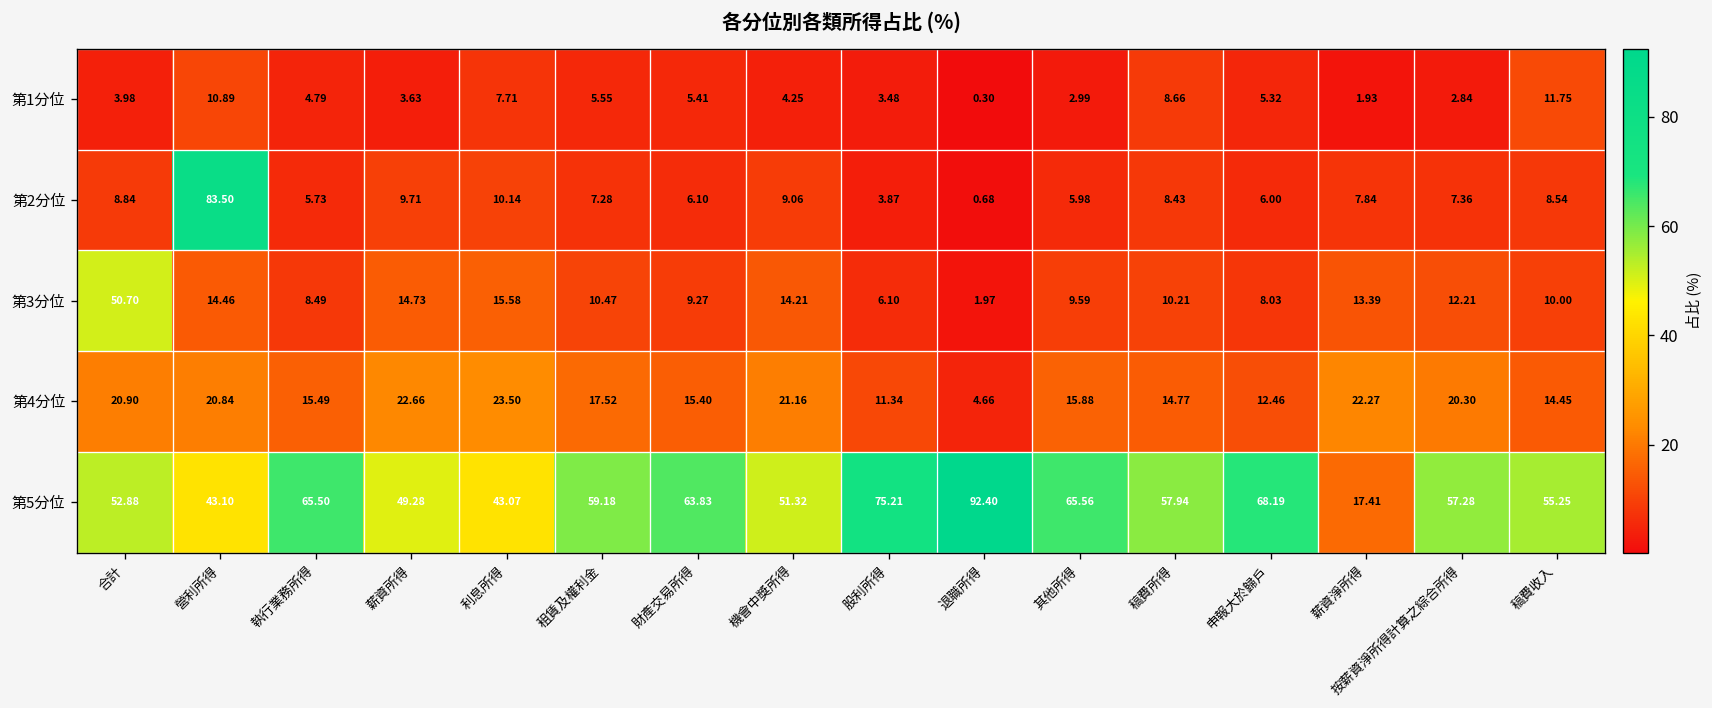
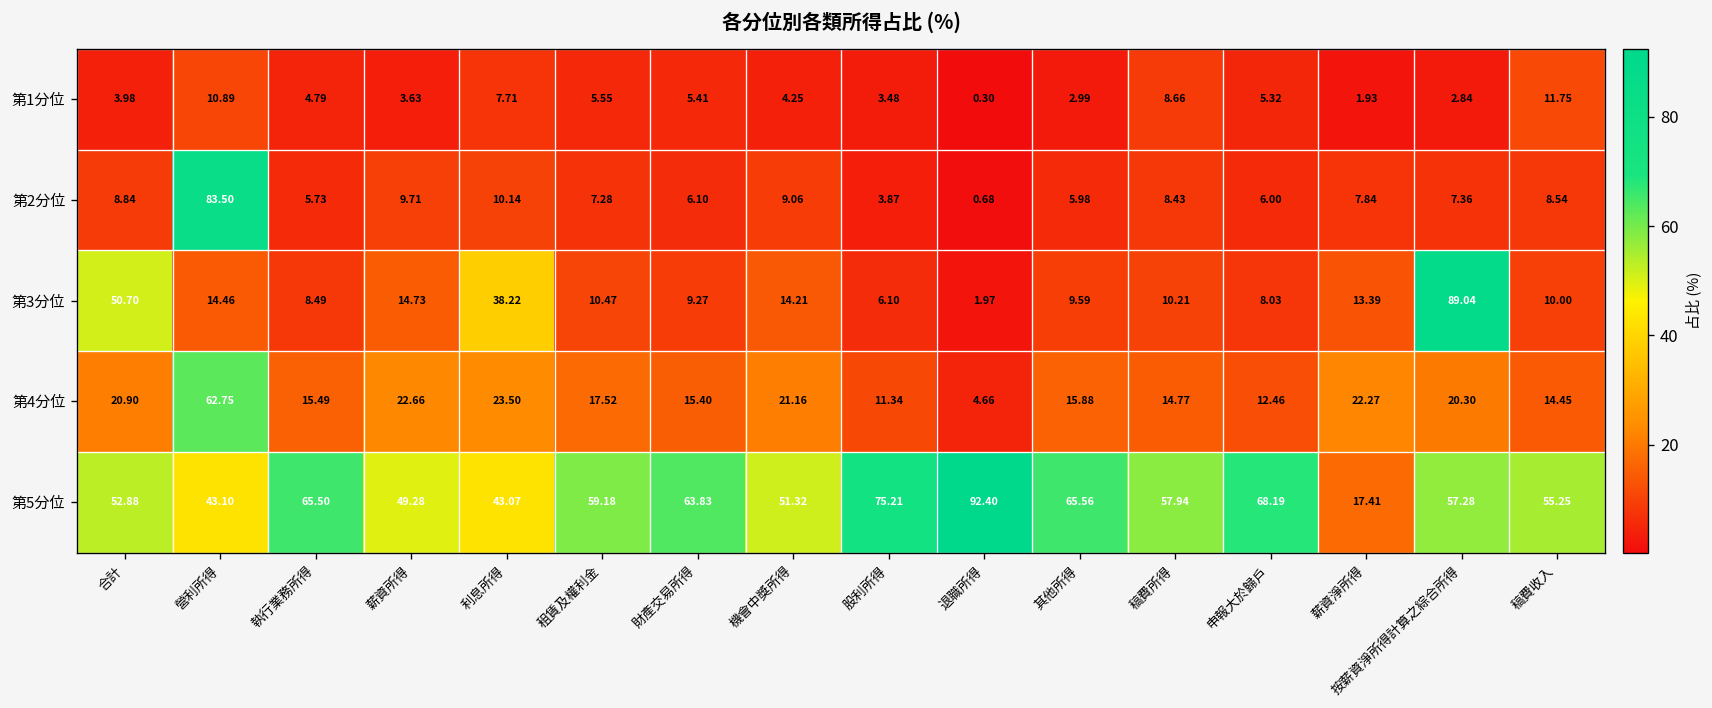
第3分位, 利息所得: 15.58 -> 38.22
第3分位, 按薪資淨所得計算之綜合所得: 12.21 -> 89.04
第4分位, 營利所得: 20.84 -> 62.75
